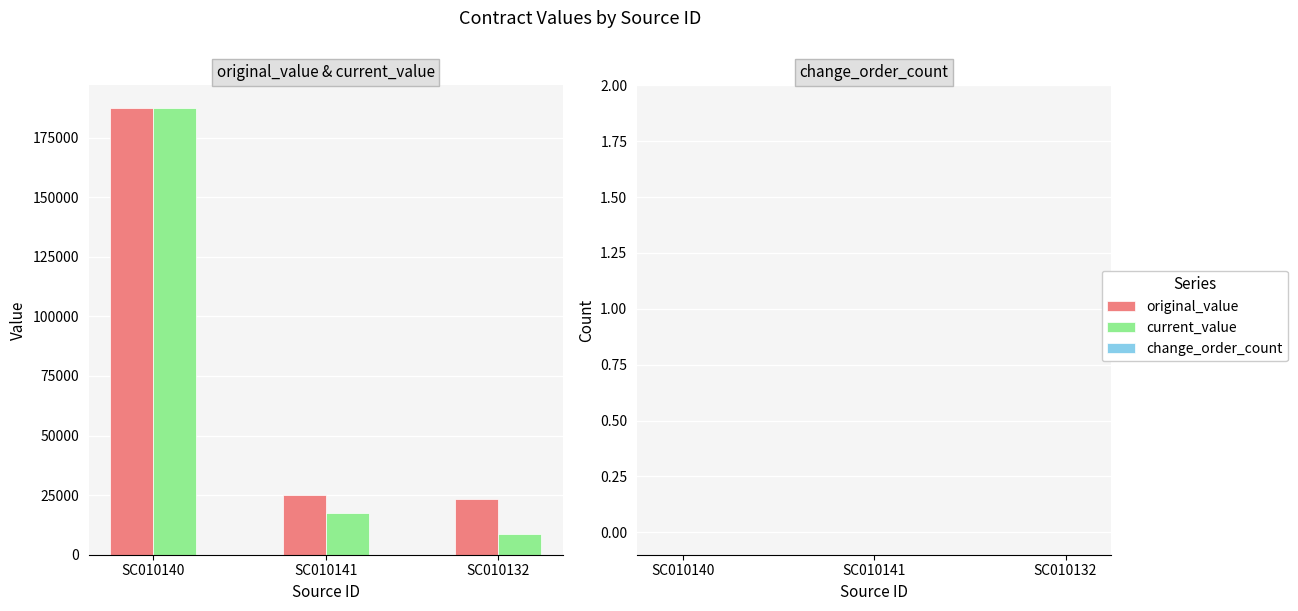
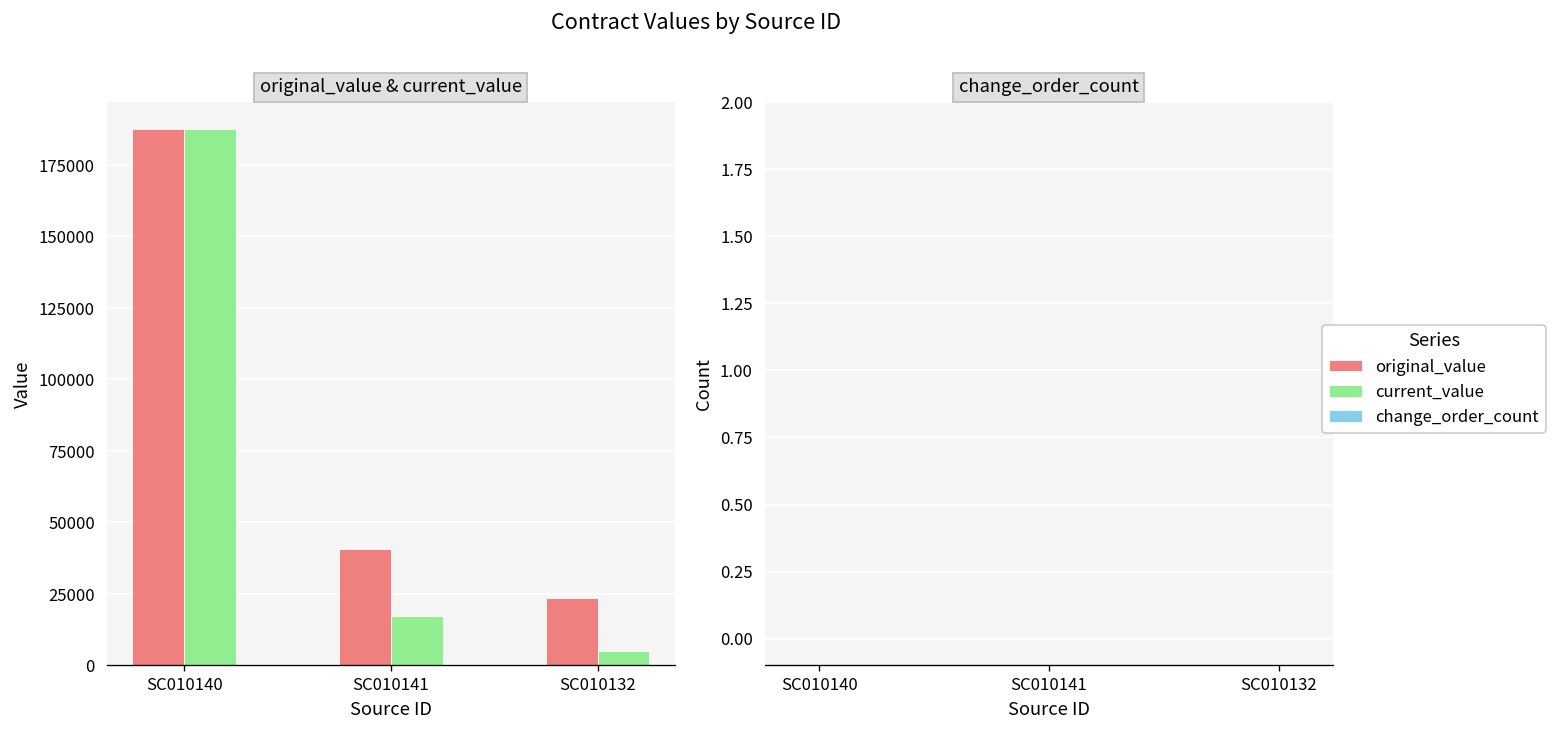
original_value & current_value, original_value, SC010141: 25000 -> 41000
original_value & current_value, current_value, SC010132: 8000 -> 5000
